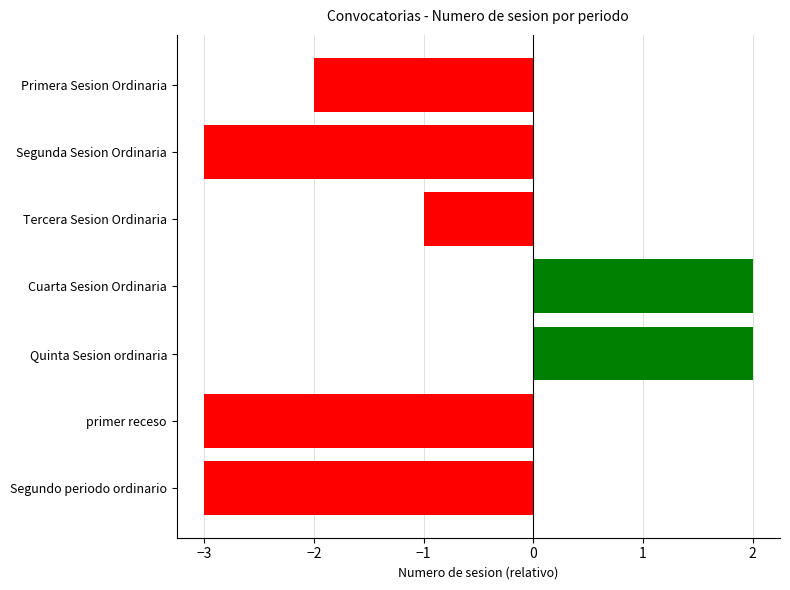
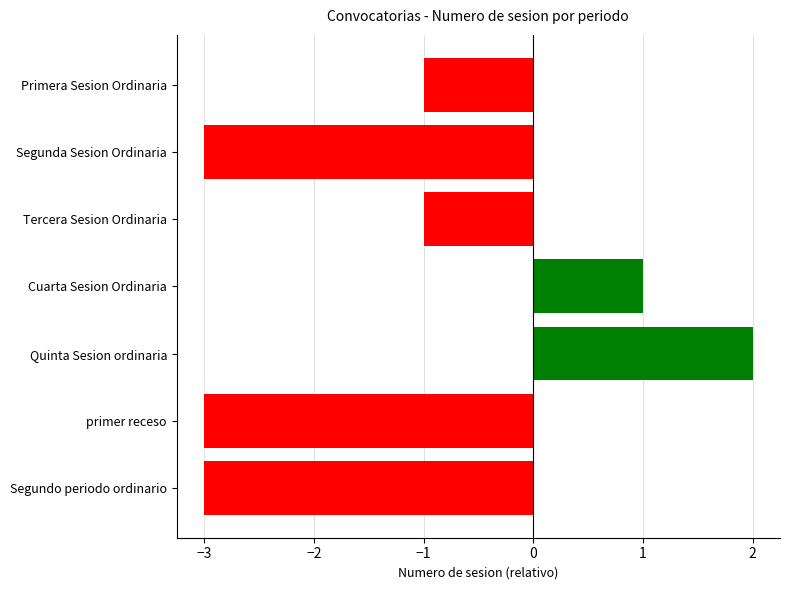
Primera Sesion Ordinaria: -2.00 -> -1.00
Cuarta Sesion Ordinaria: 2.00 -> 1.00
